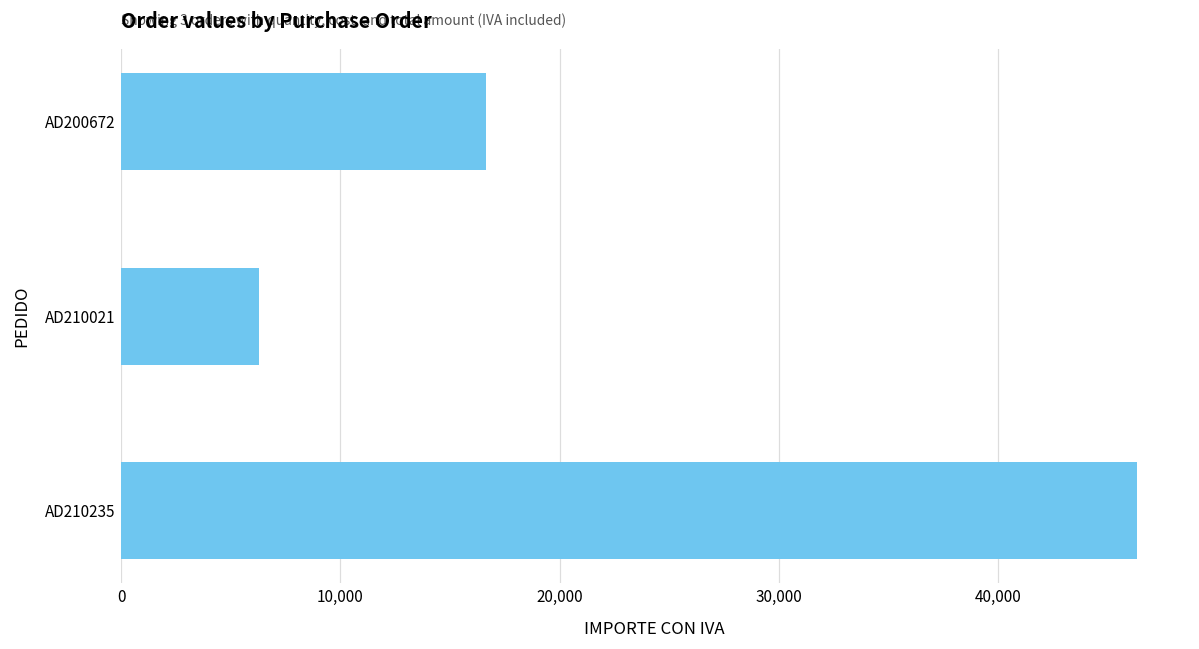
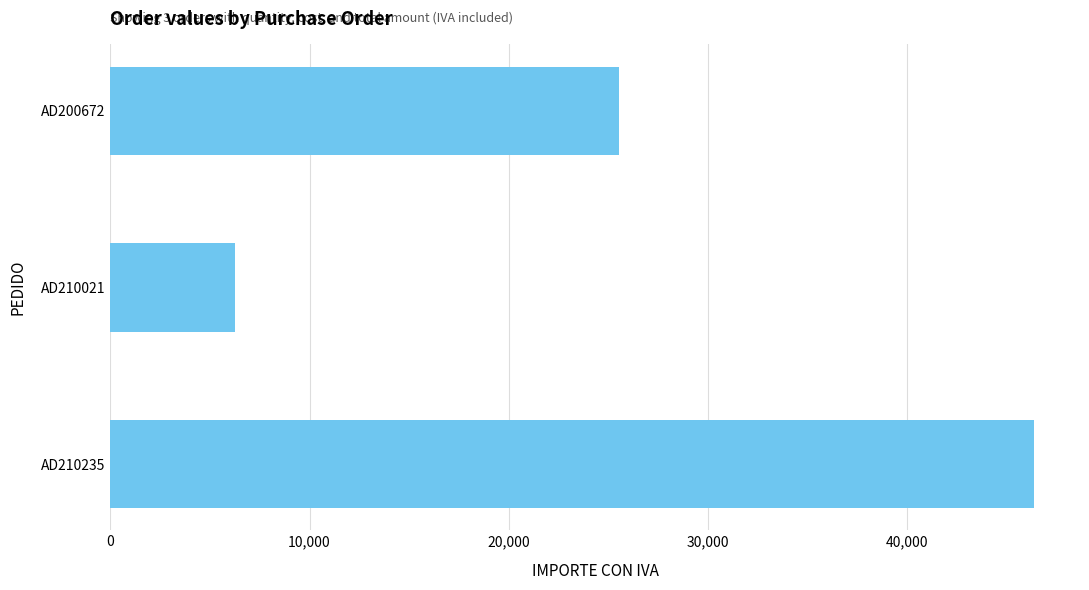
AD200672: 16,600 -> 25,500
